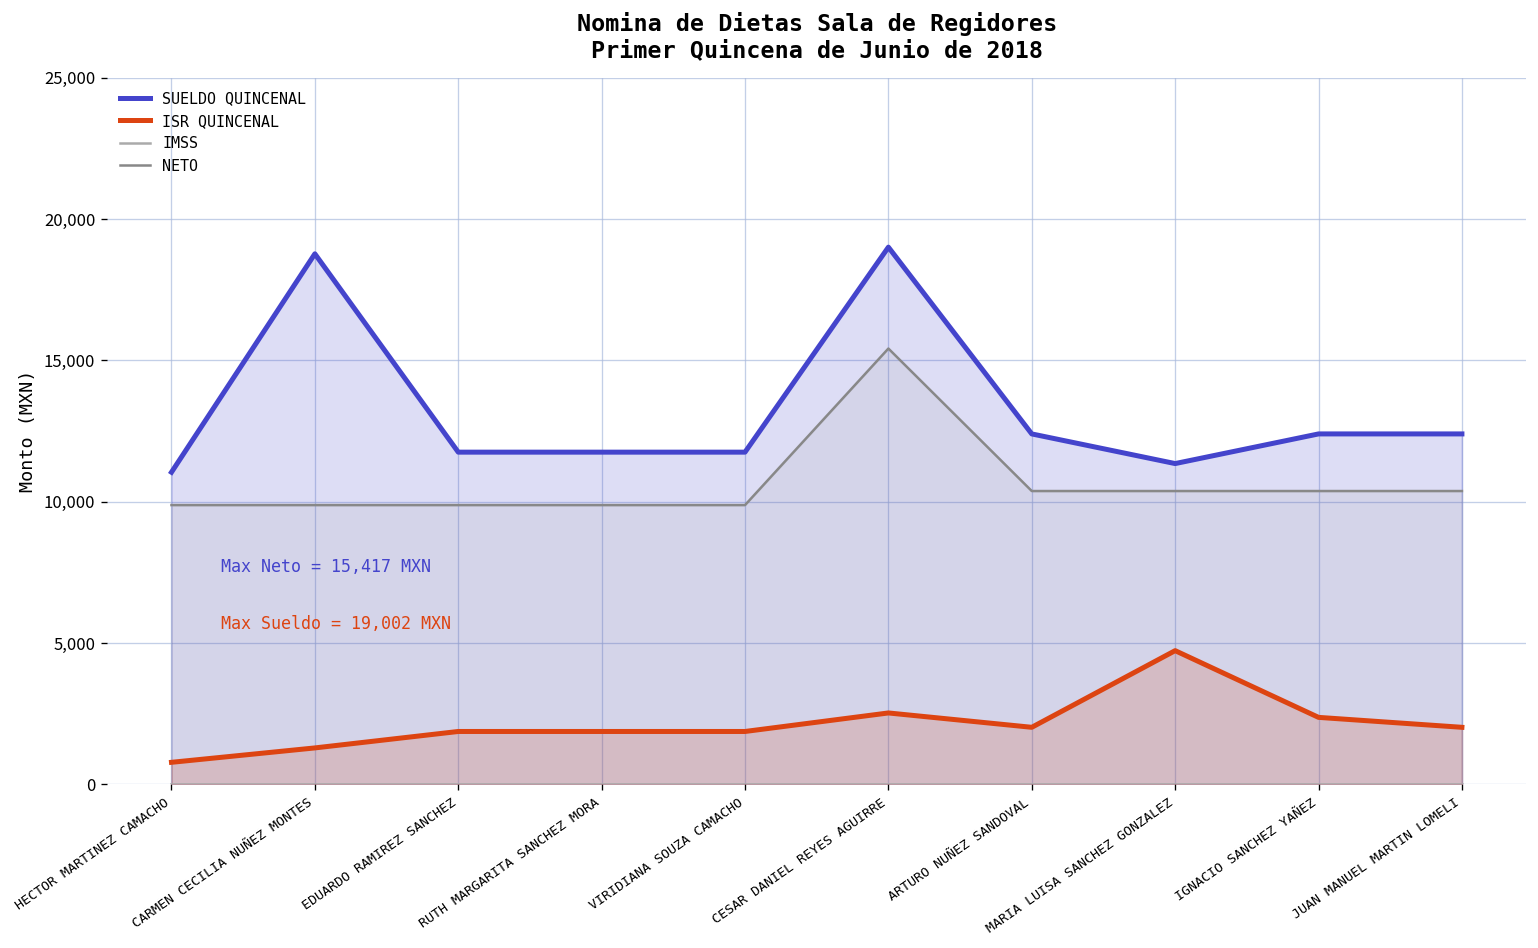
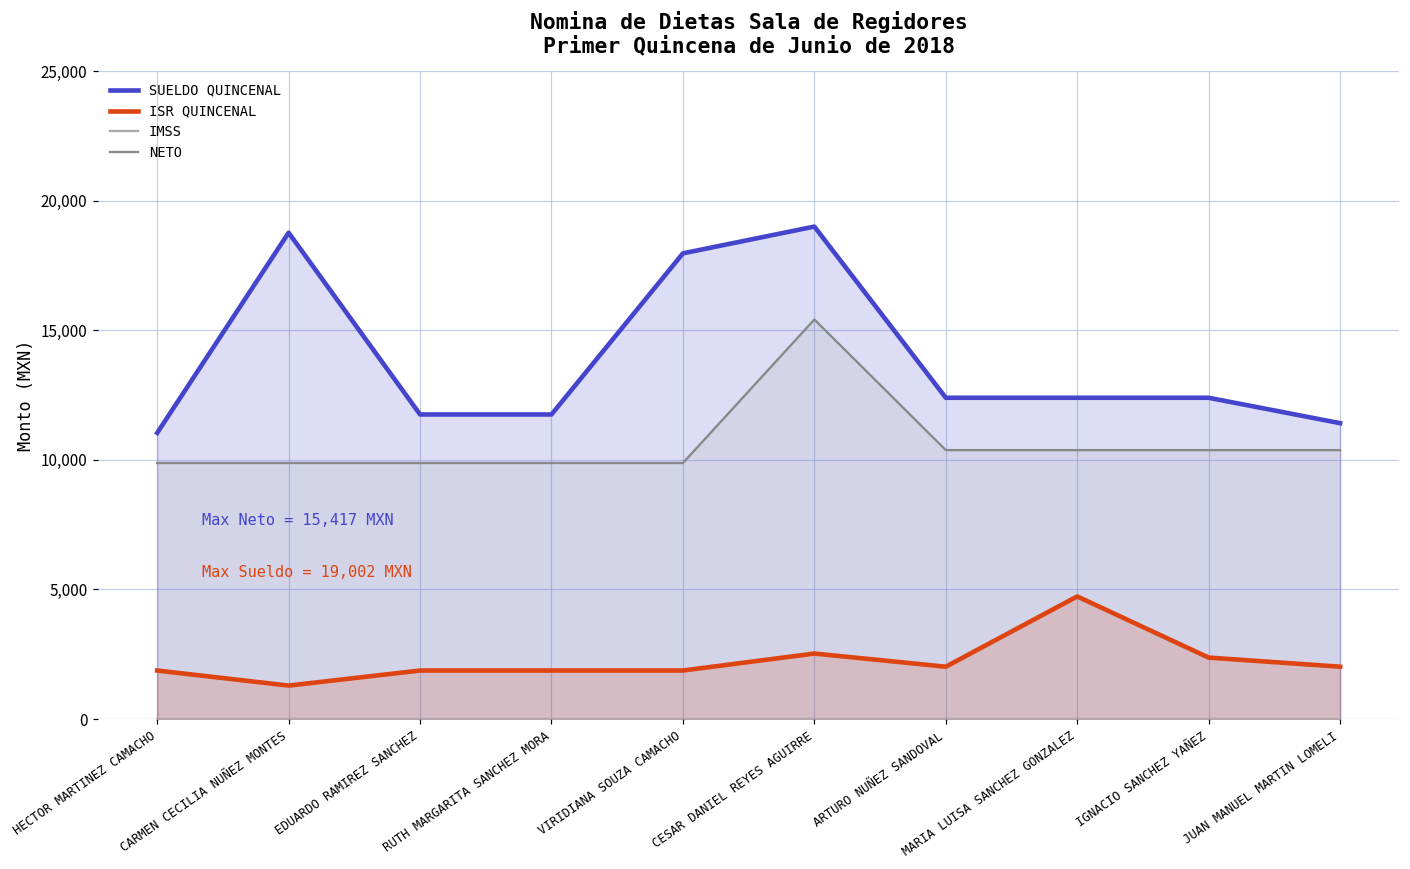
ISR QUINCENAL, HECTOR MARTINEZ CAMACHO: 800 -> 1,900
SUELDO QUINCENAL, VIRIDIANA SOUZA CAMACHO: 11,800 -> 18,000
SUELDO QUINCENAL, MARIA LUISA SANCHEZ GONZALEZ: 11,300 -> 12,400
SUELDO QUINCENAL, JUAN MANUEL MARTIN LOMELI: 12,400 -> 11,400
